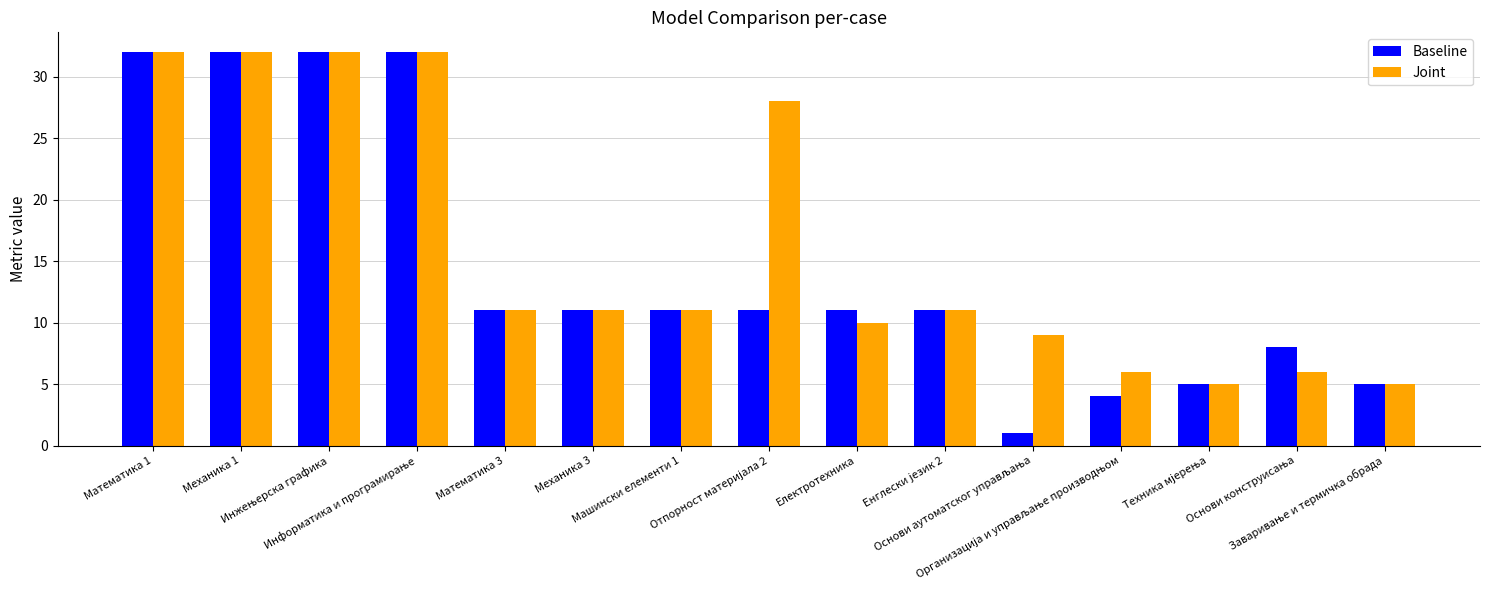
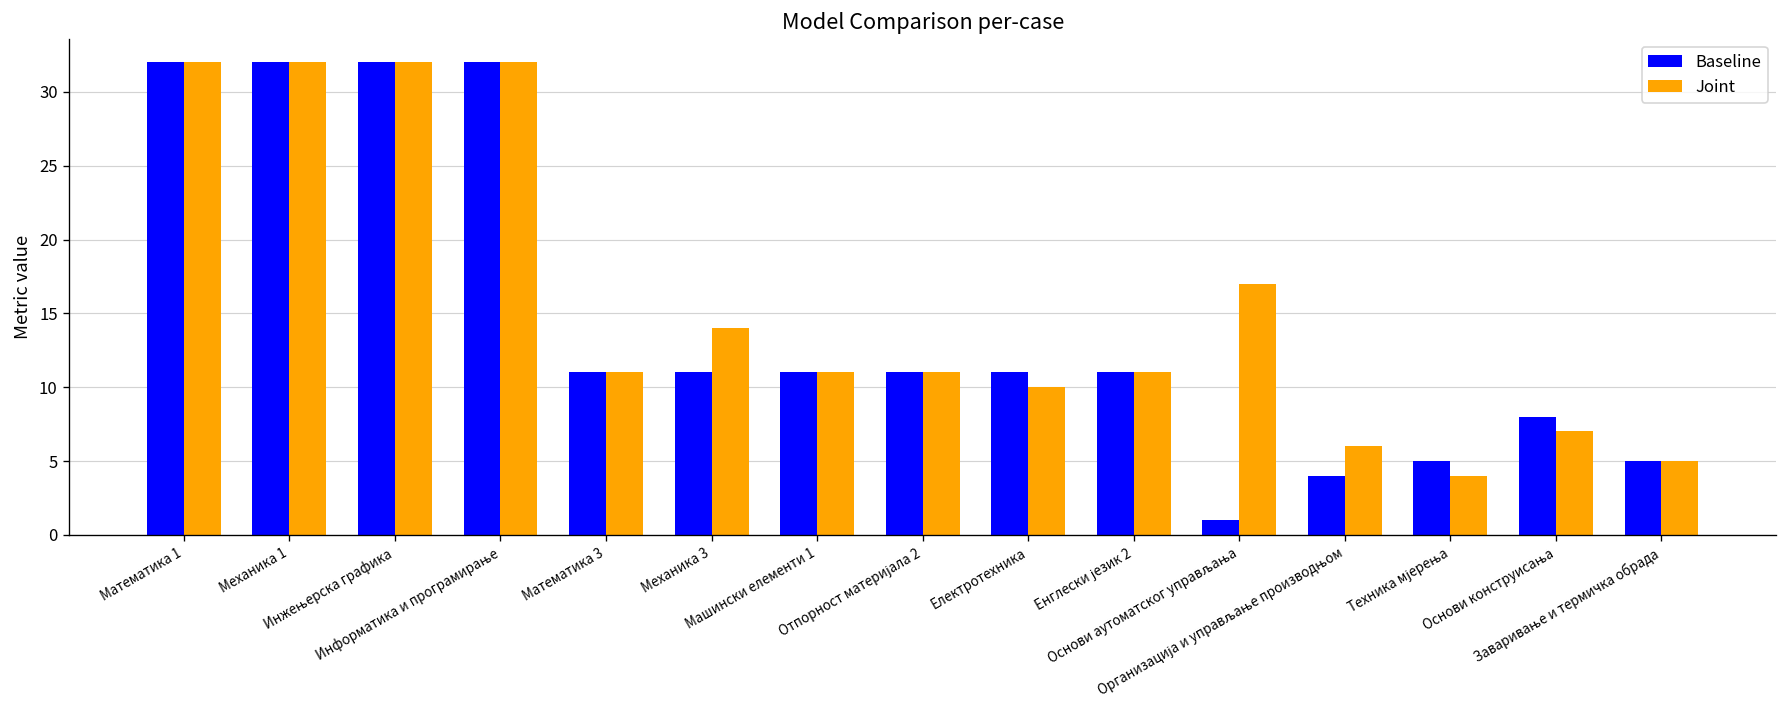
Joint, Механика 3: 11 -> 14
Joint, Отпорност материјала 2: 28 -> 11
Joint, Основи аутоматског управљања: 9 -> 17
Joint, Техника мјерења: 5 -> 4
Joint, Основи конструисања: 6 -> 7
